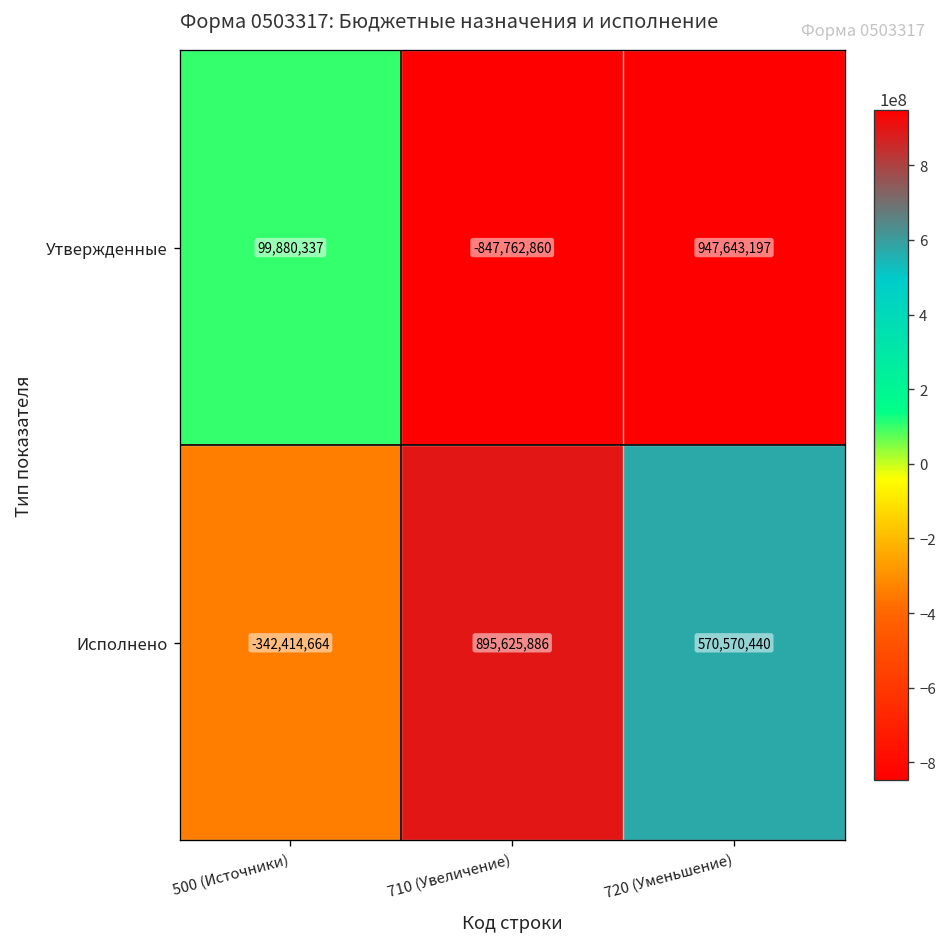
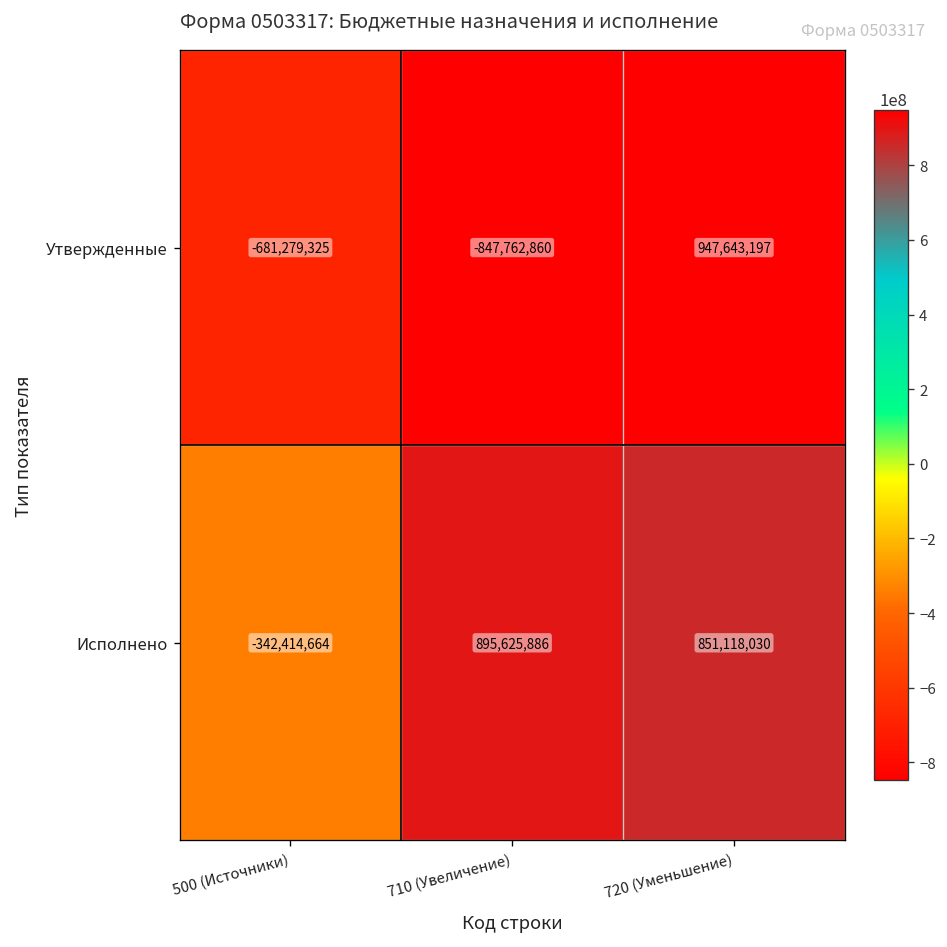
Утвержденные, 500 (Источники): 99,880,337 -> -681,279,325
Исполнено, 720 (Уменьшение): 570,570,440 -> 851,118,030
